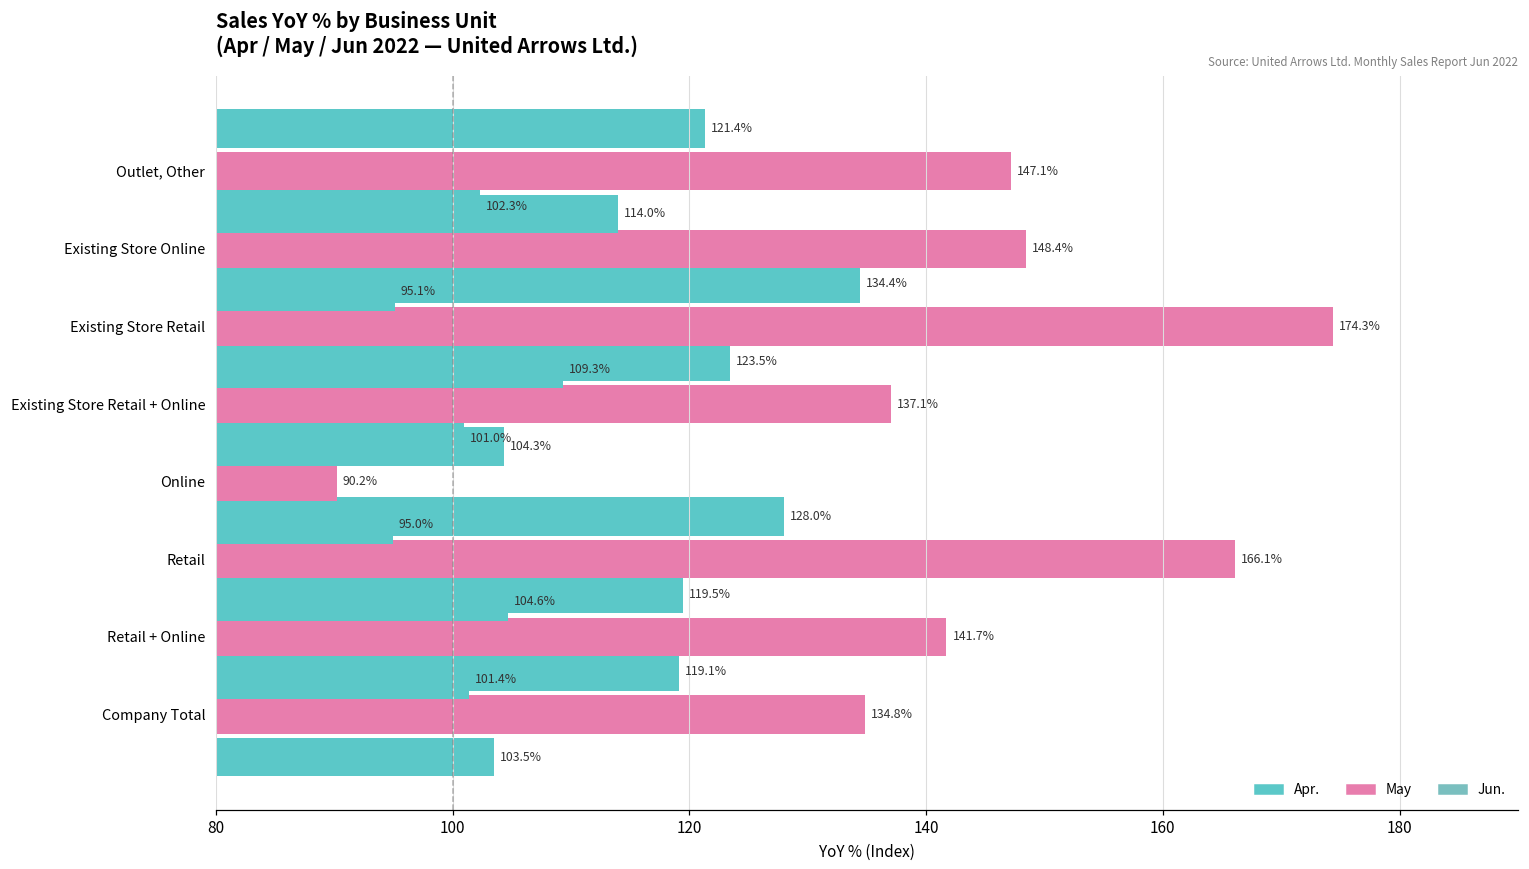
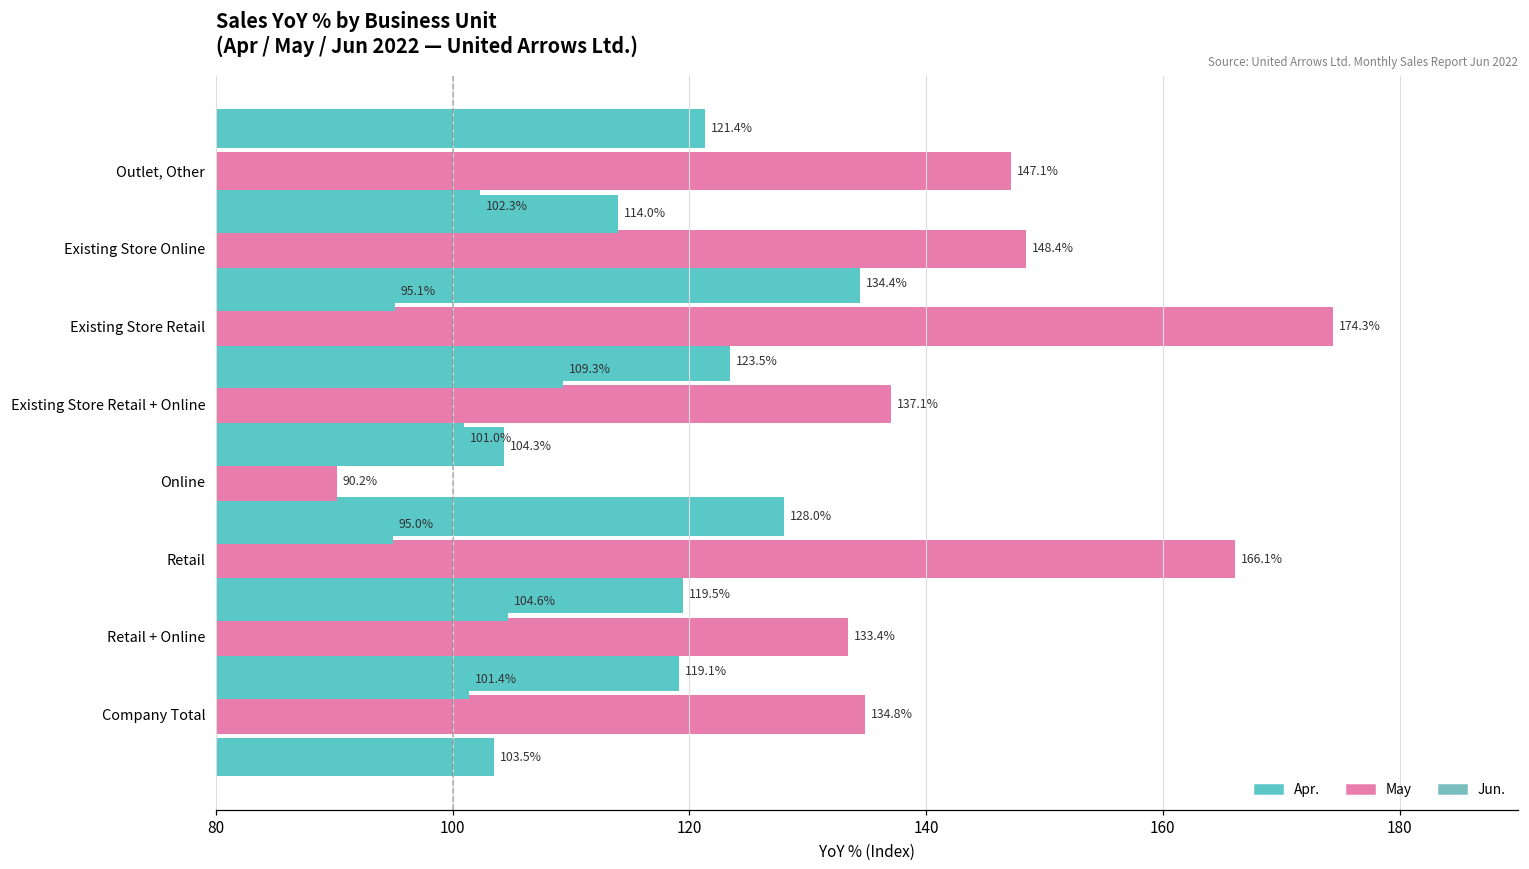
May, Retail + Online: 141.7% -> 133.4%
